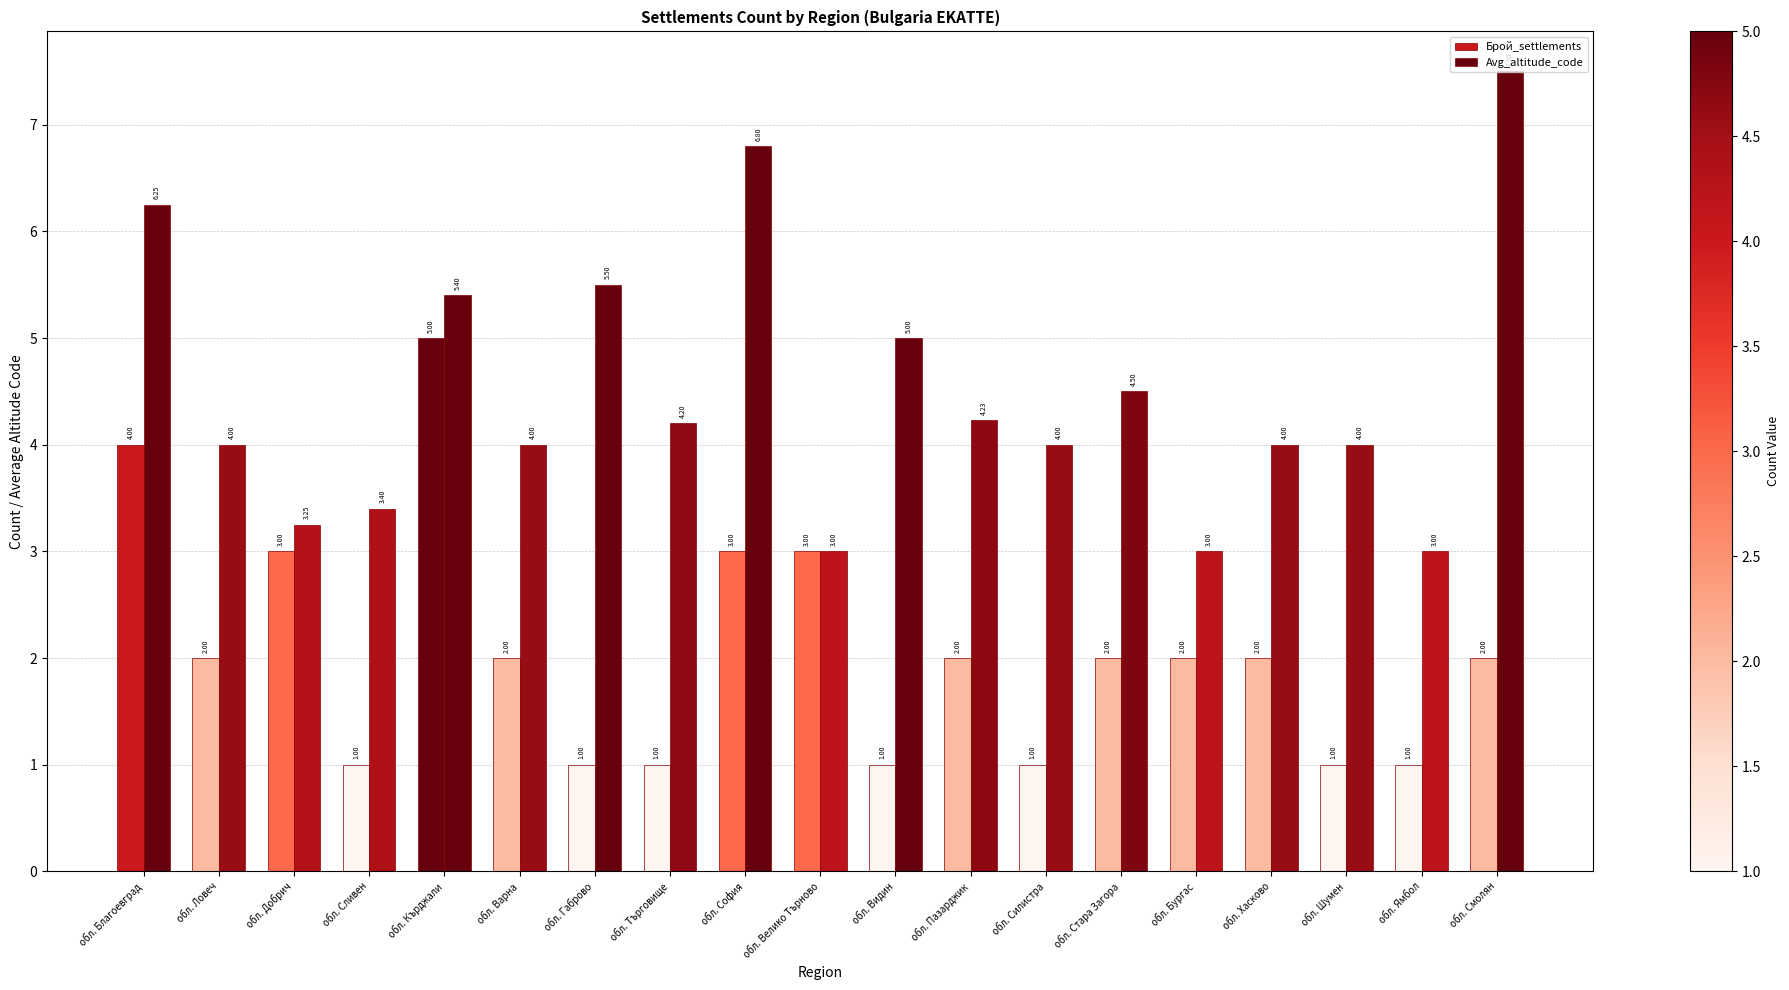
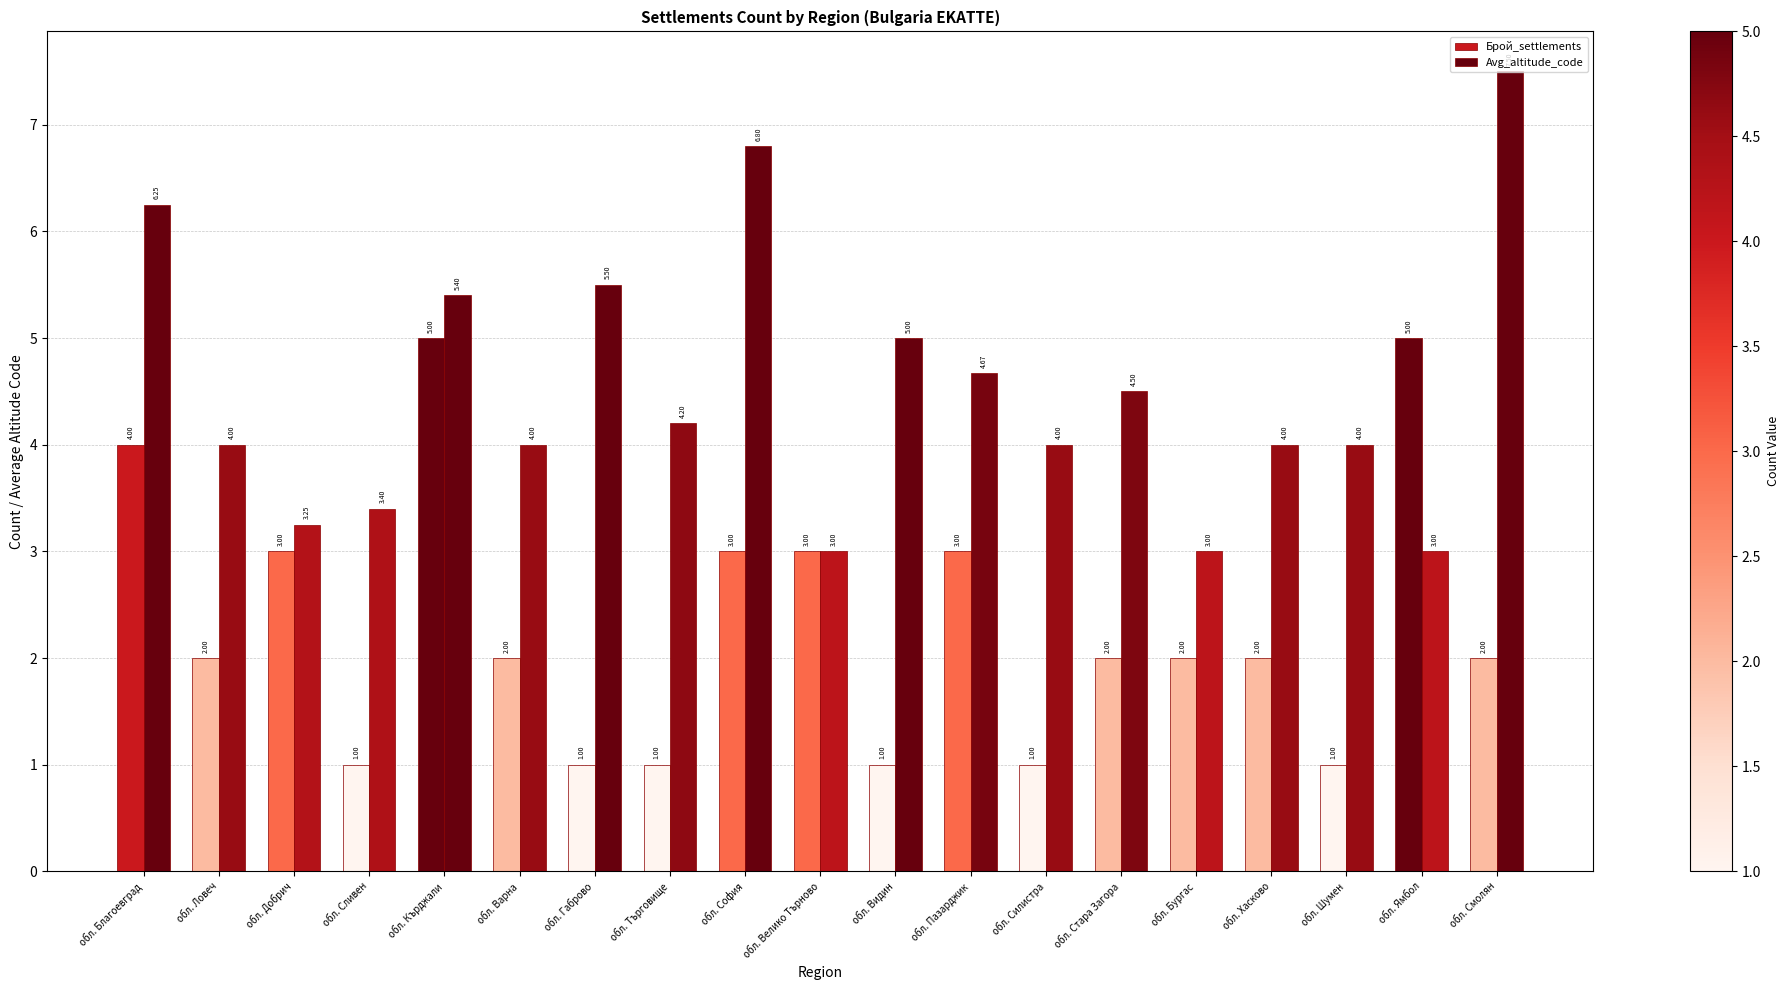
Брой_settlements, обл. Пазарджик: 2.00 -> 3.00
Avg_altitude_code, обл. Пазарджик: 4.23 -> 4.67
Брой_settlements, обл. Ямбол: 1.00 -> 5.00
